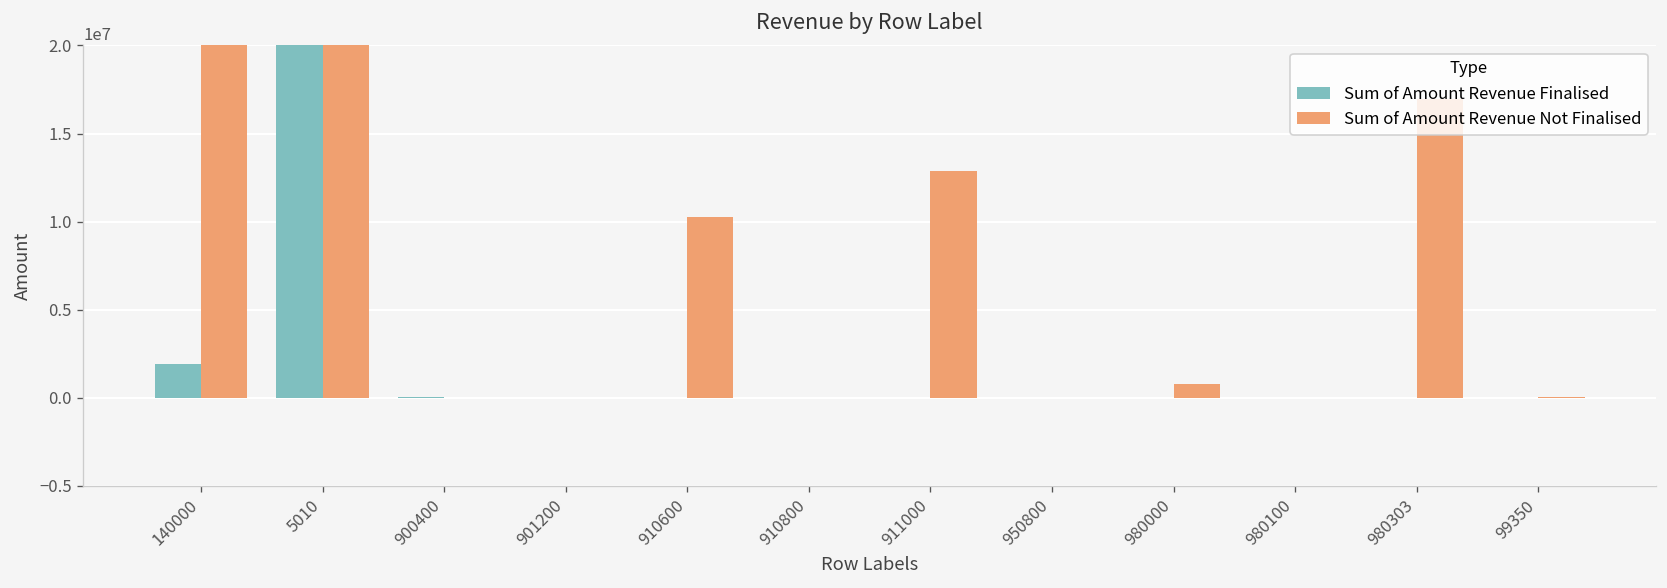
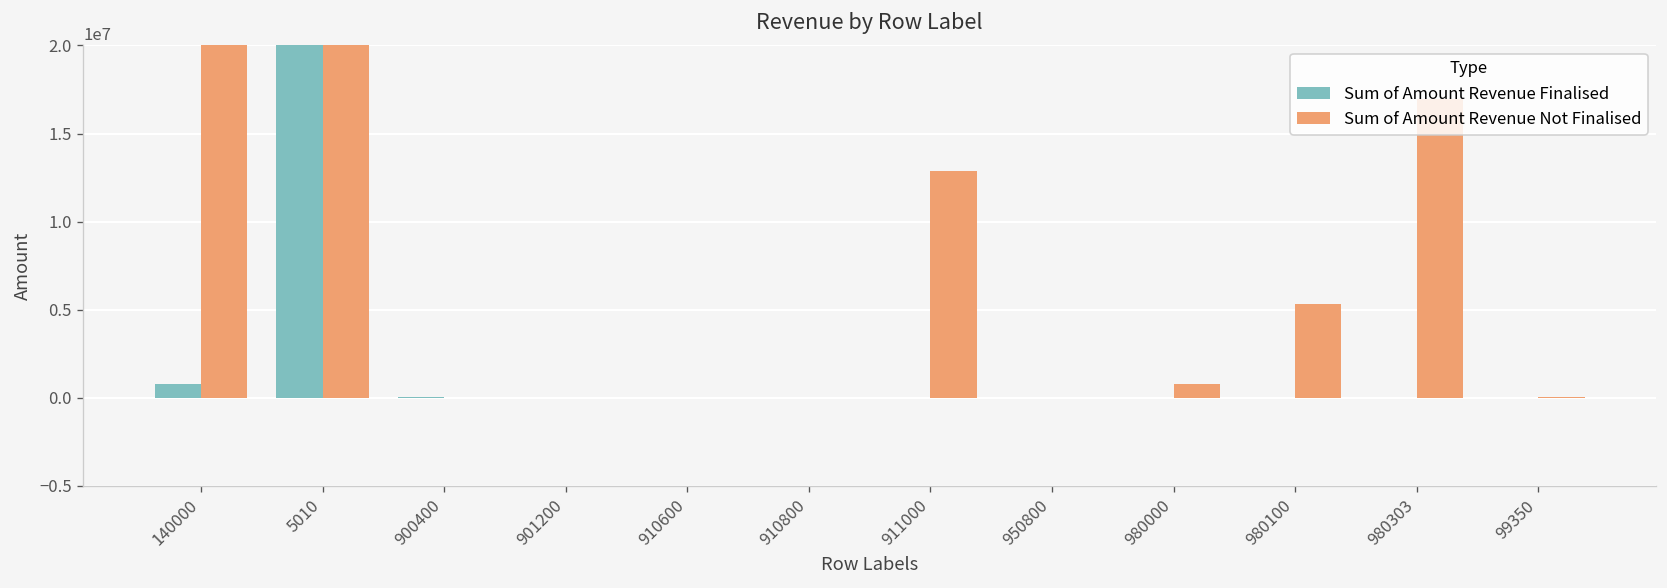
Sum of Amount Revenue Finalised, 140000: 1900000 -> 800000
Sum of Amount Revenue Not Finalised, 910600: 10300000 -> 0
Sum of Amount Revenue Not Finalised, 980100: 0 -> 5300000
